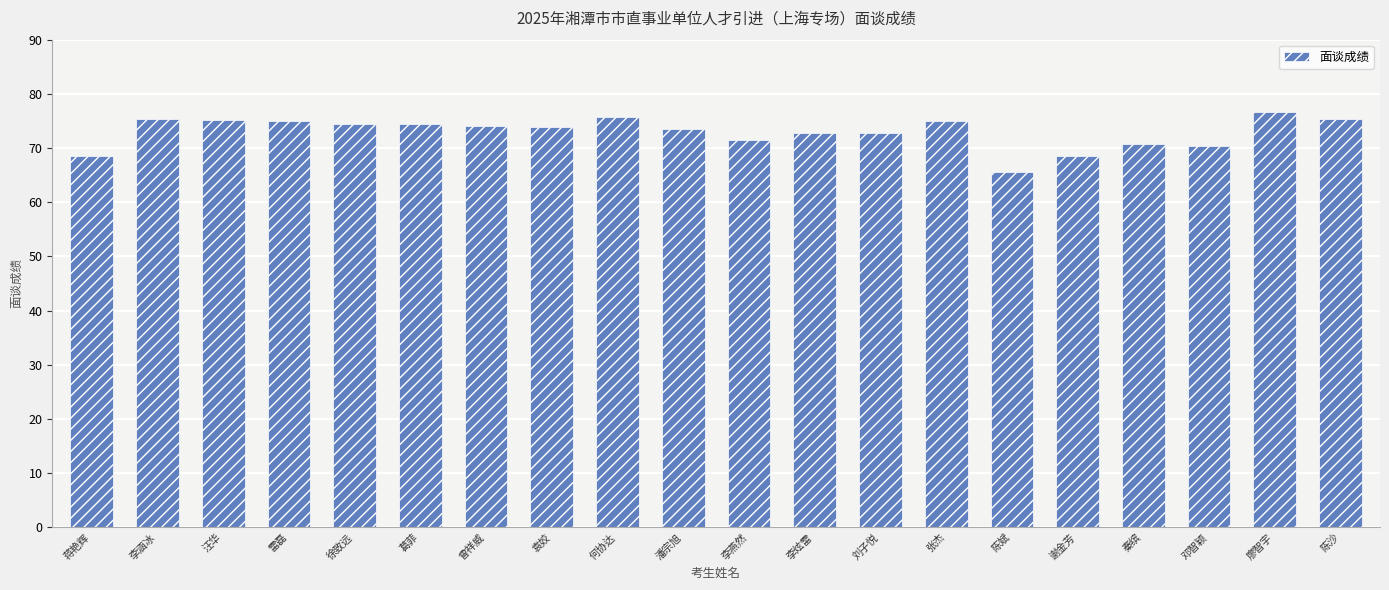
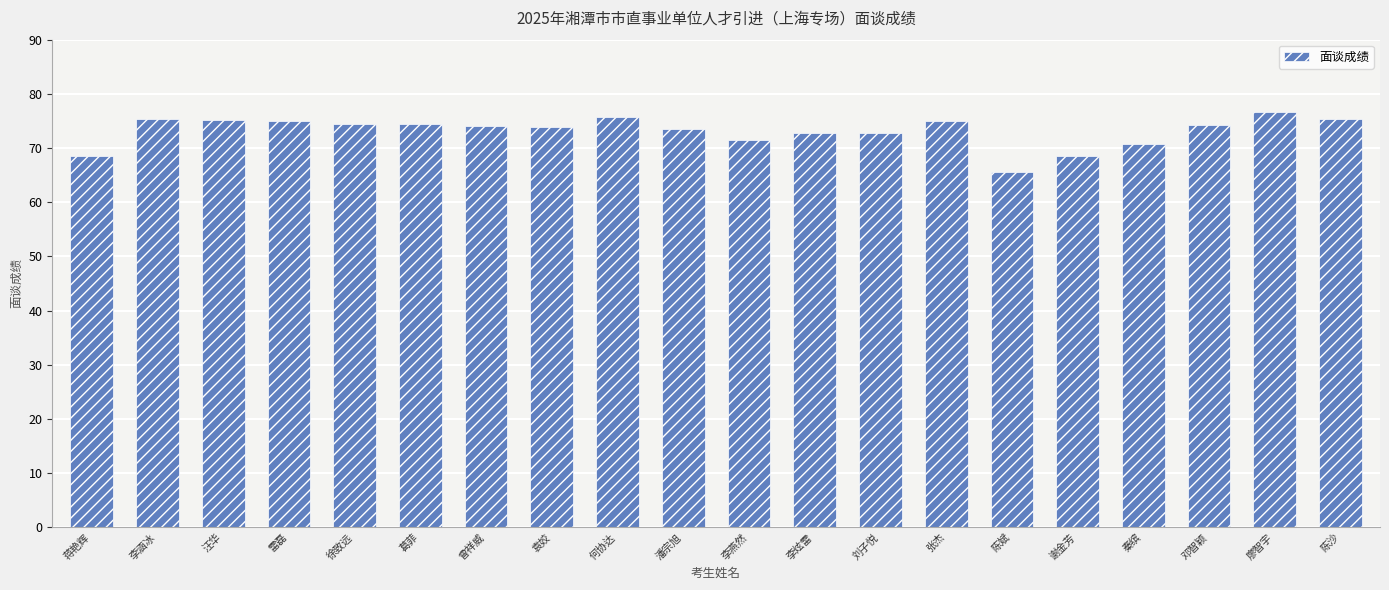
邓智颖: 70 -> 74
